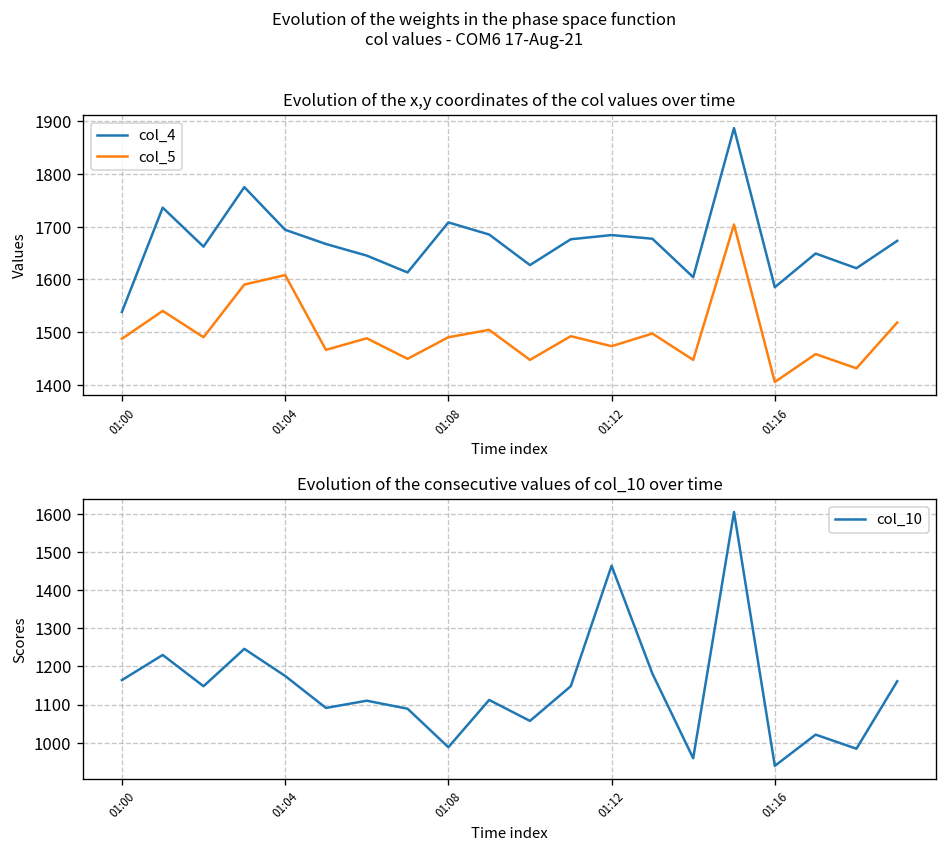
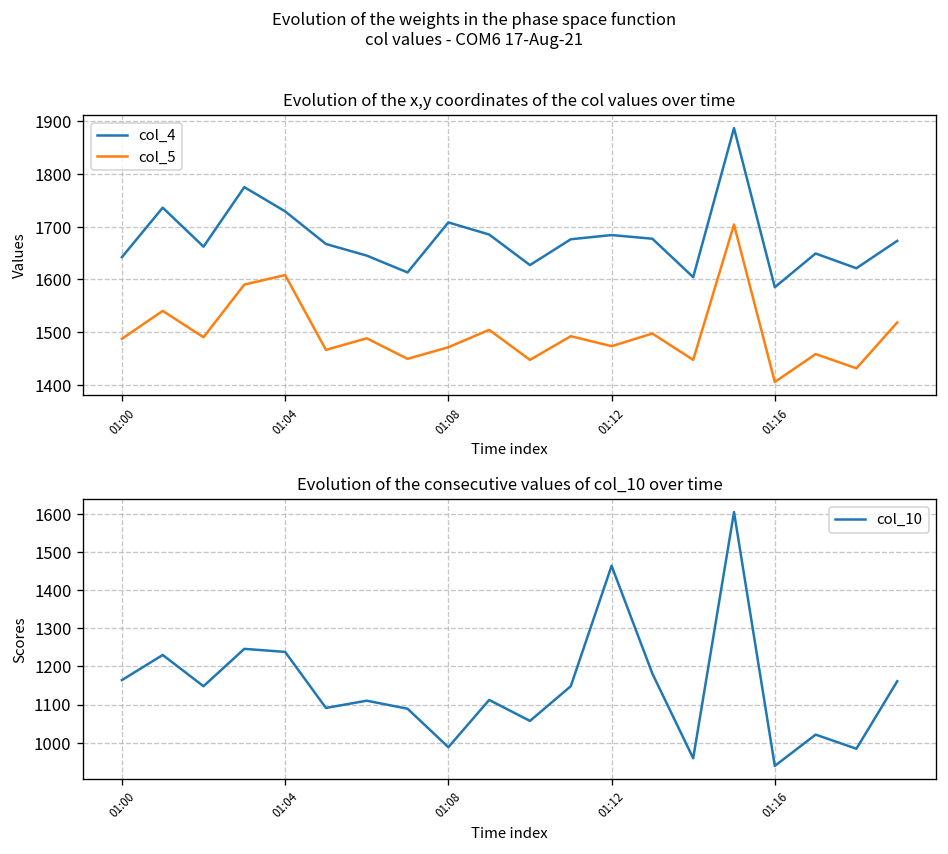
Evolution of the x,y coordinates of the col values over time, col_4, 01:00: 1540 -> 1640
Evolution of the x,y coordinates of the col values over time, col_4, 01:04: 1690 -> 1730
Evolution of the x,y coordinates of the col values over time, col_5, 01:08: 1490 -> 1470
Evolution of the consecutive values of col_10 over time, 01:04: 1180 -> 1240
